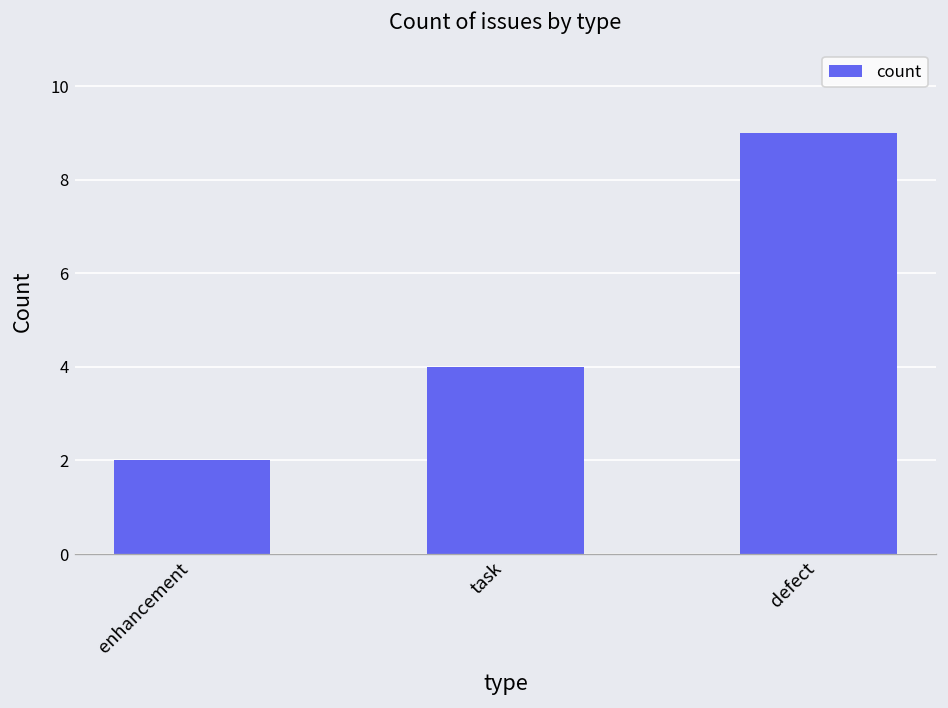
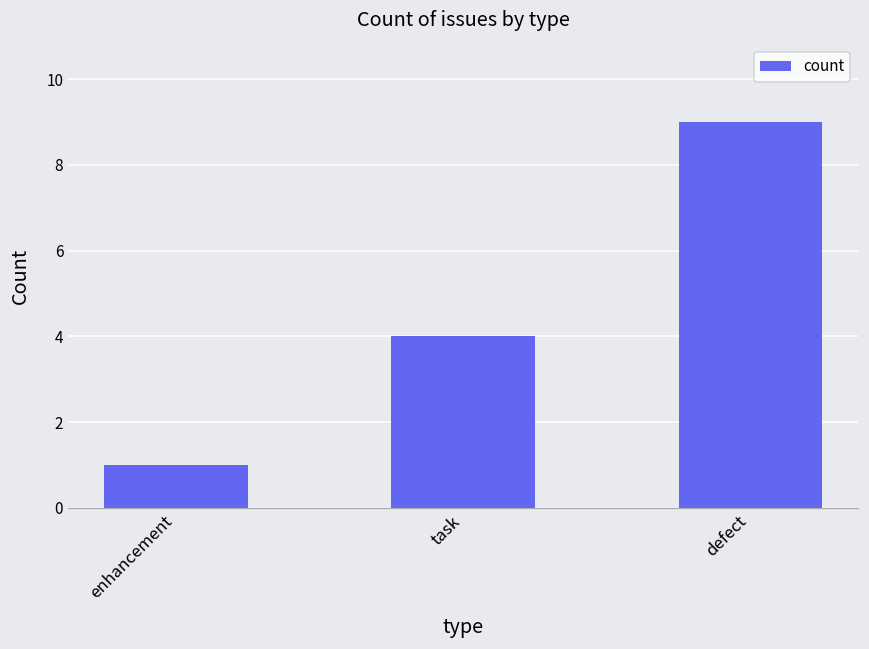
enhancement: 2 -> 1
